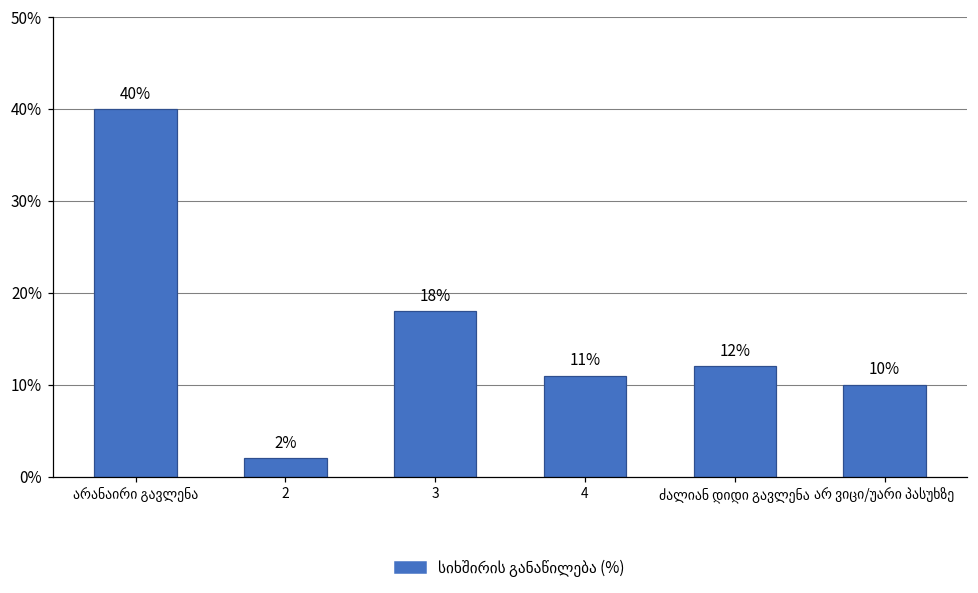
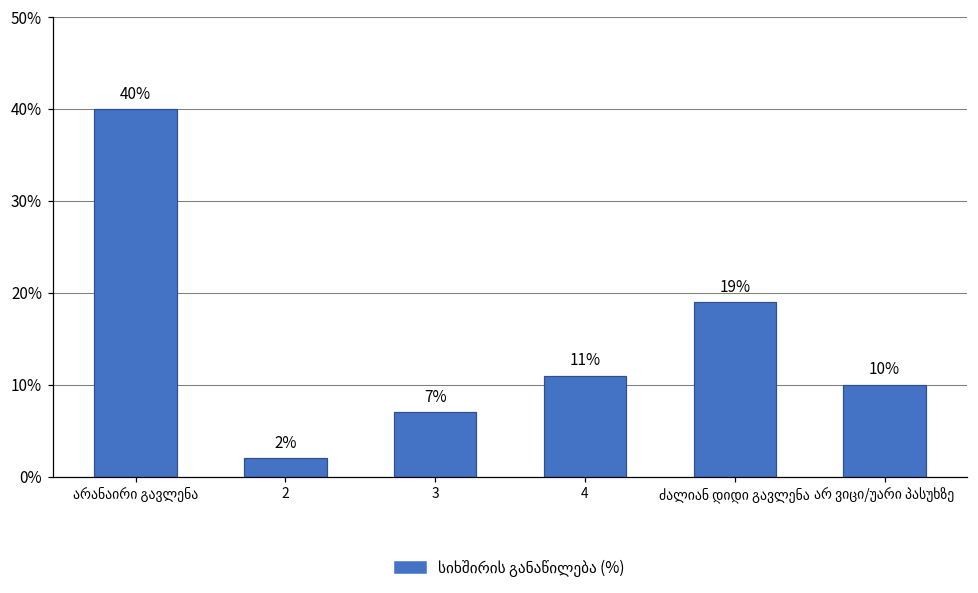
3: 18% -> 7%
ძალიან დიდი გავლენა: 12% -> 19%
